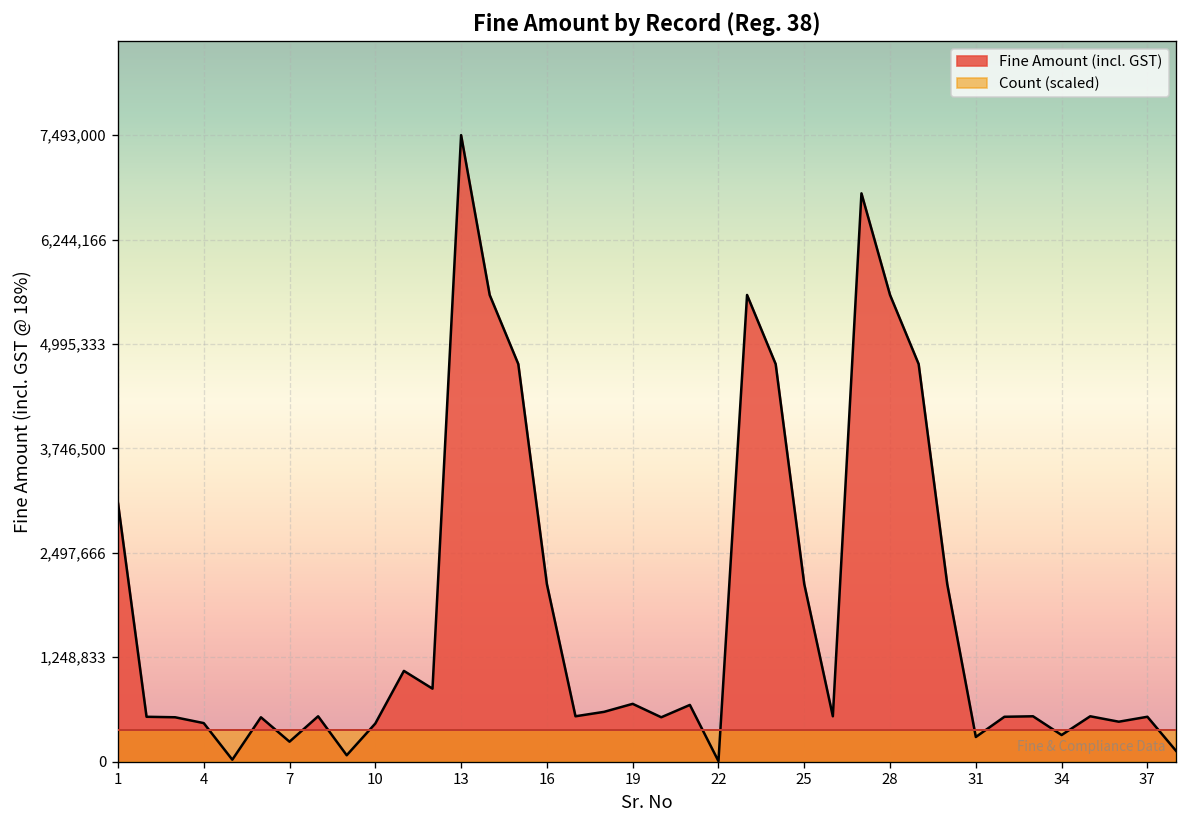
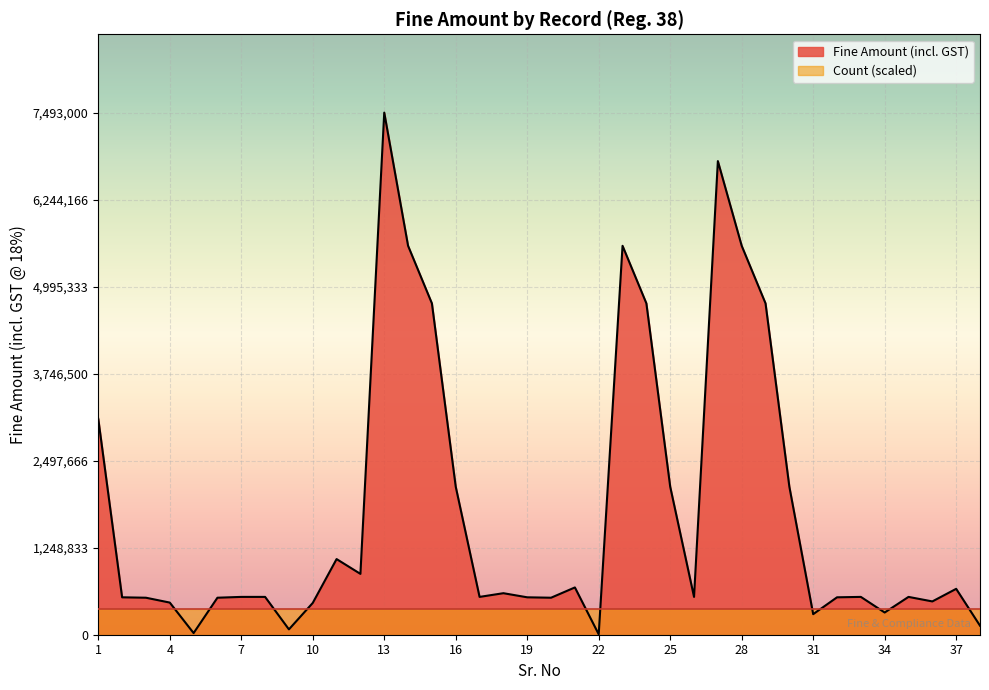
Fine Amount (incl. GST), 7: 200,000 -> 500,000
Fine Amount (incl. GST), 19: 700,000 -> 500,000
Fine Amount (incl. GST), 37: 500,000 -> 700,000
